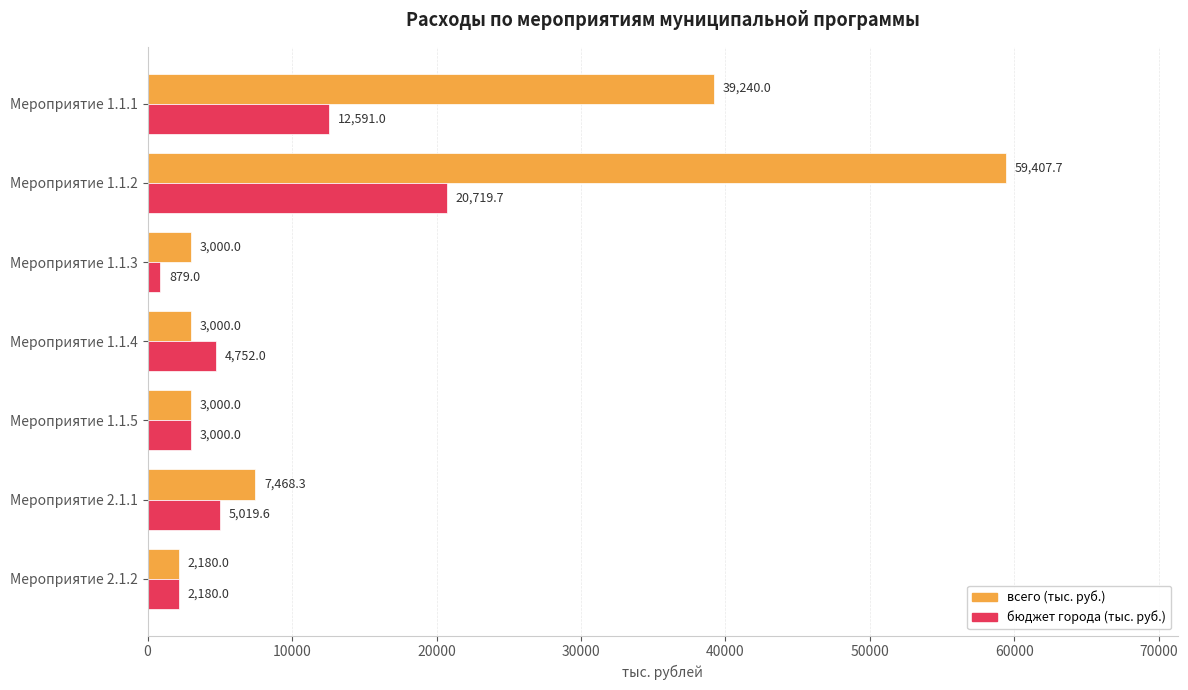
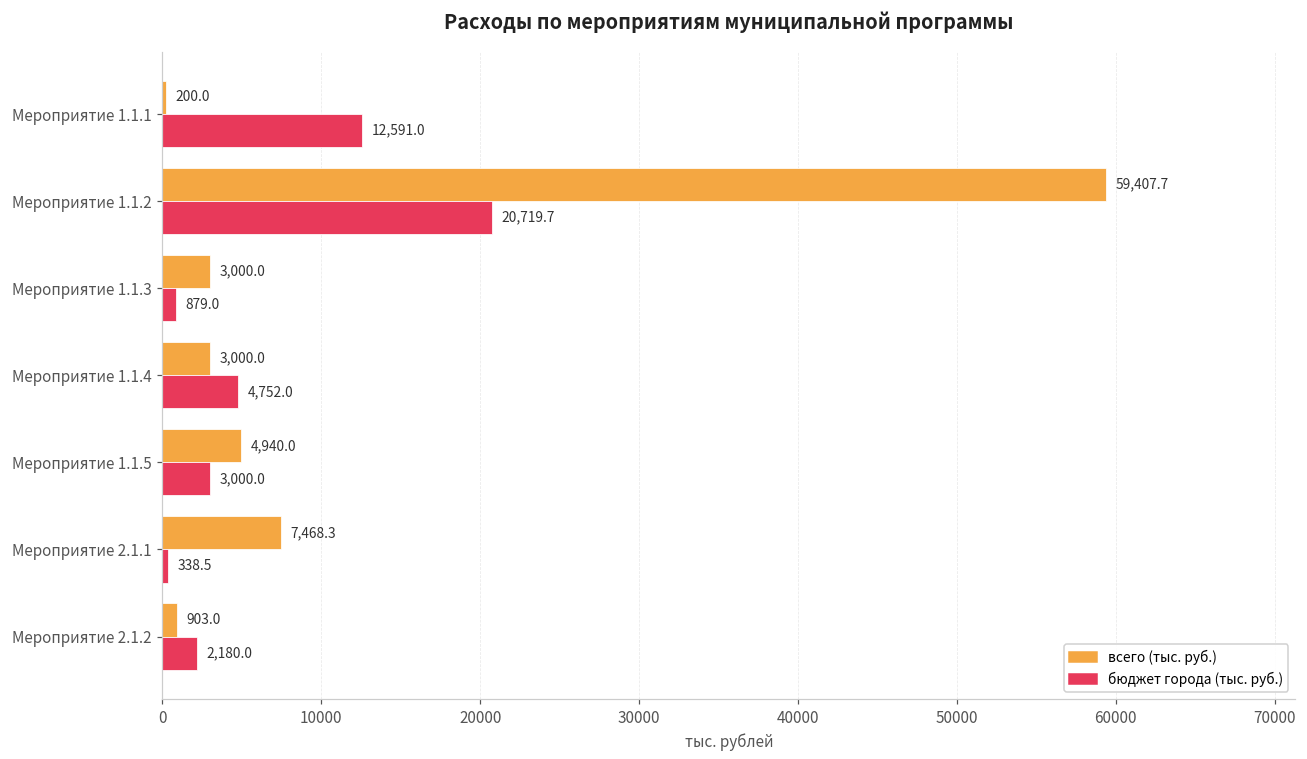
всего (тыс. руб.), Мероприятие 1.1.1: 39,240.0 -> 200.0
всего (тыс. руб.), Мероприятие 1.1.5: 3,000.0 -> 4,940.0
бюджет города (тыс. руб.), Мероприятие 2.1.1: 5,019.6 -> 338.5
всего (тыс. руб.), Мероприятие 2.1.2: 2,180.0 -> 903.0
